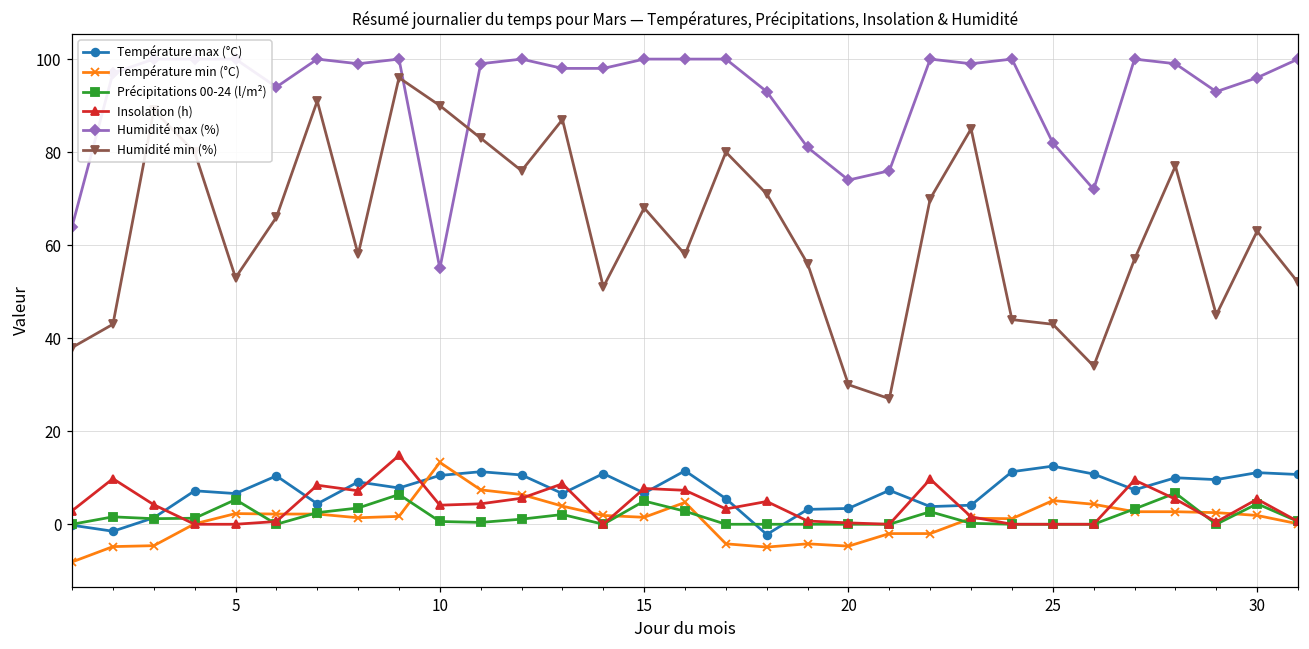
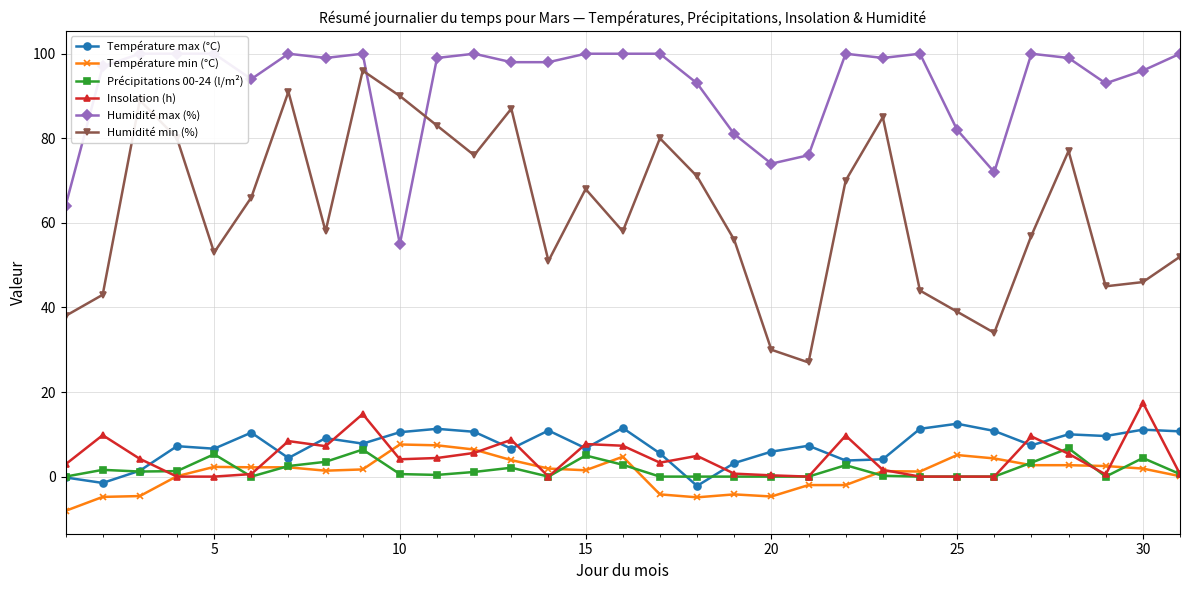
Température min (°C), 10: 13 -> 8
Température max (°C), 20: 3 -> 6
Humidité min (%), 25: 43 -> 39
Insolation (h), 30: 5 -> 18
Humidité min (%), 30: 63 -> 46
